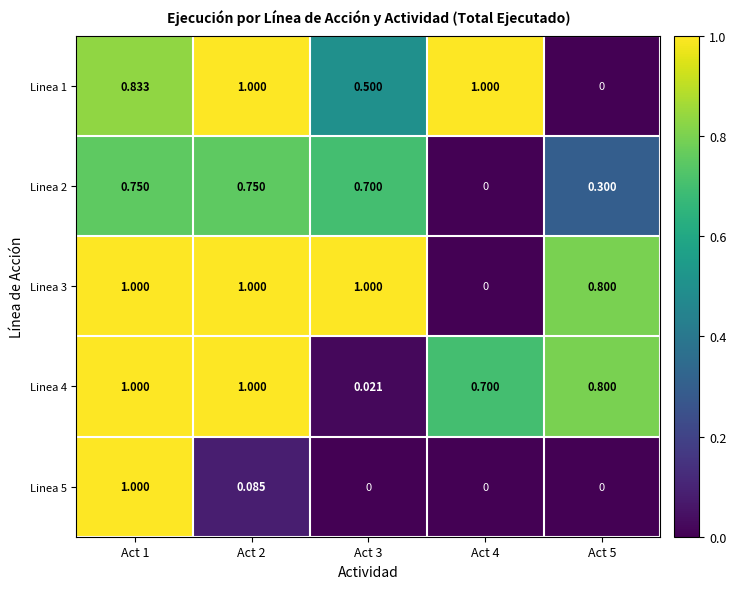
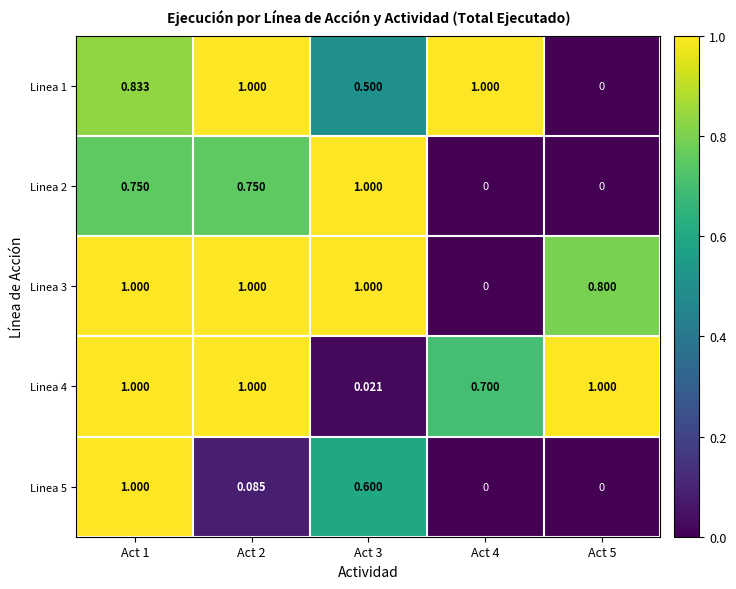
Linea 2, Act 3: 0.700 -> 1.000
Linea 2, Act 5: 0.300 -> 0
Linea 4, Act 5: 0.800 -> 1.000
Linea 5, Act 3: 0 -> 0.600
